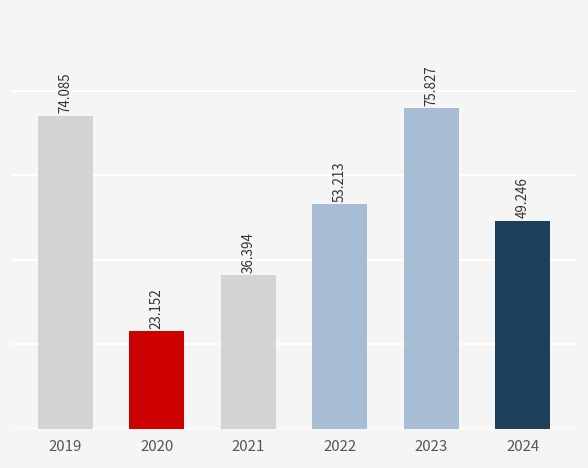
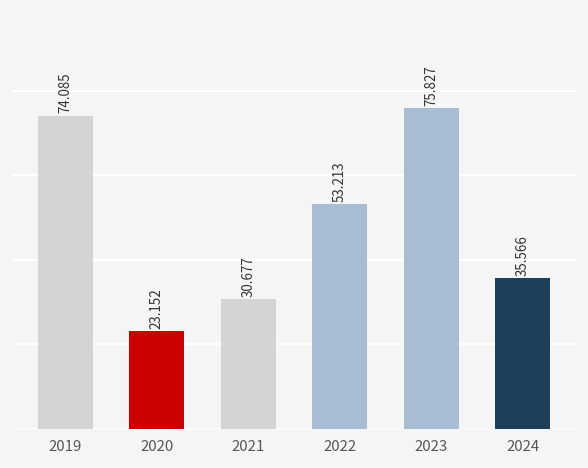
2021: 36.394 -> 30.677
2024: 49.246 -> 35.566
